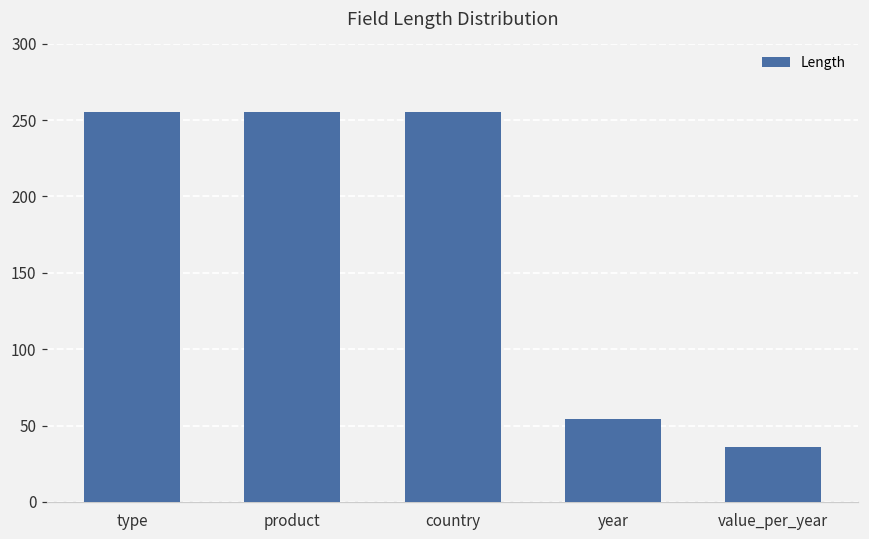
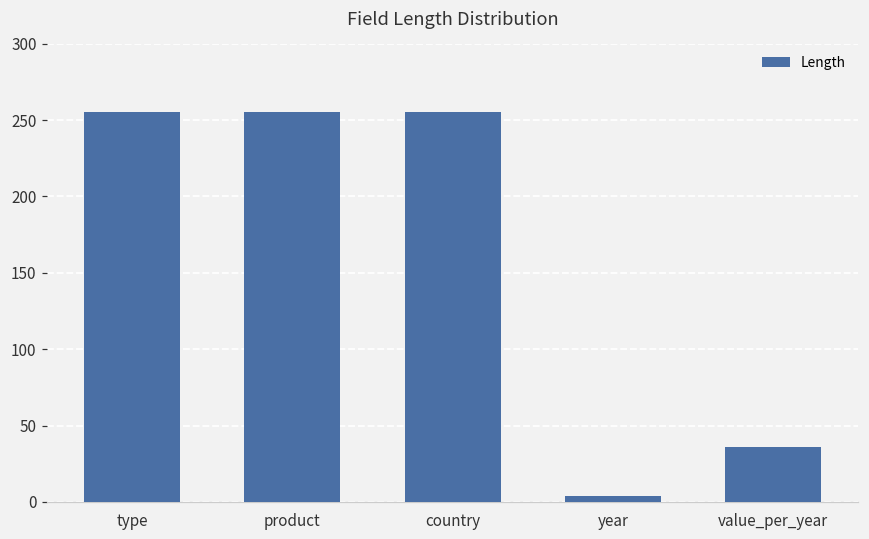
year: 54 -> 4
